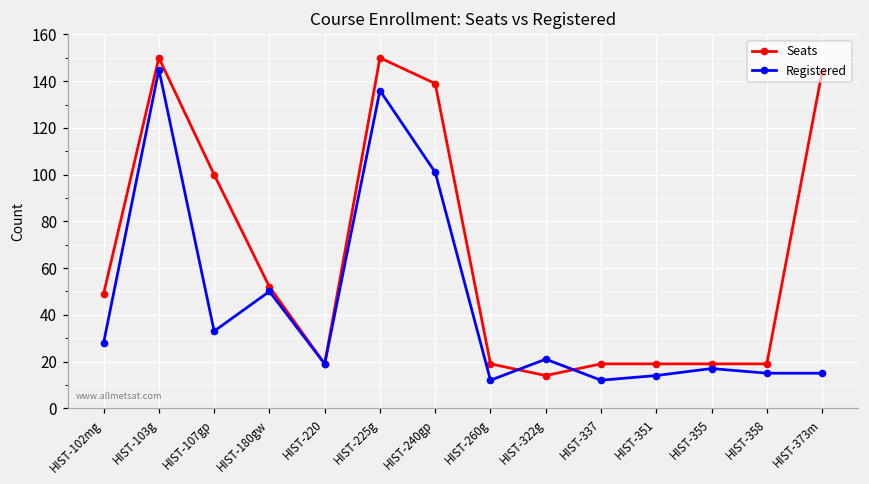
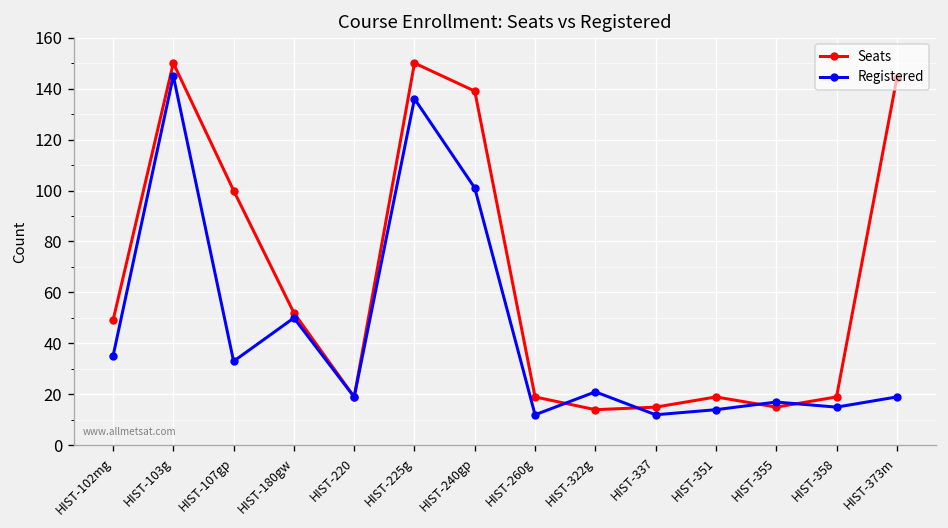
Registered, HIST-102mg: 28 -> 35
Seats, HIST-337: 19 -> 15
Seats, HIST-355: 19 -> 15
Registered, HIST-373m: 15 -> 19
